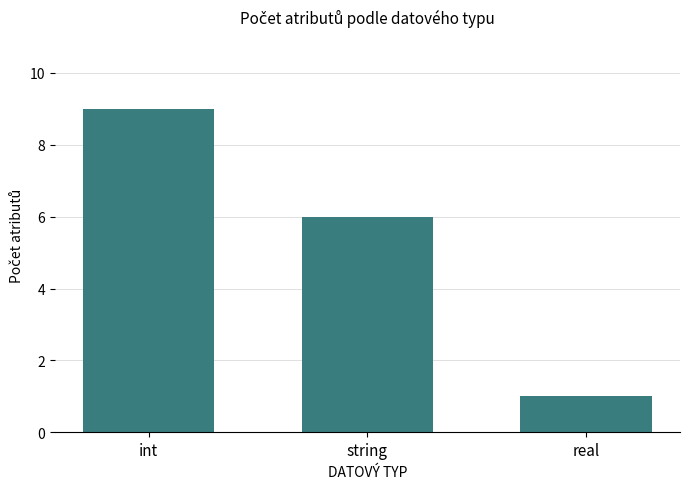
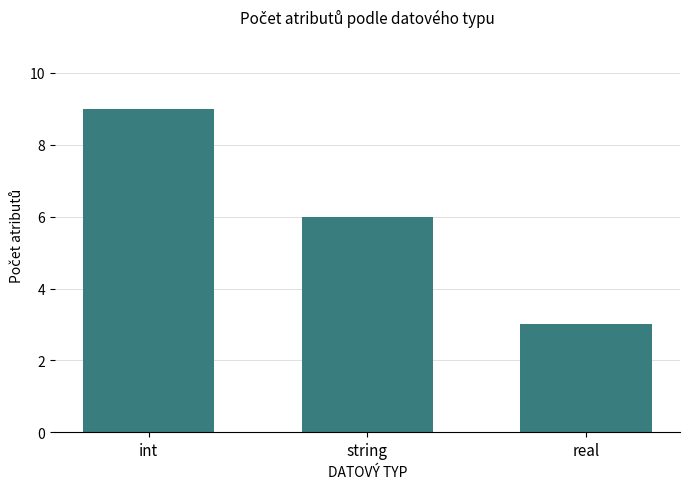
real: 1 -> 3
